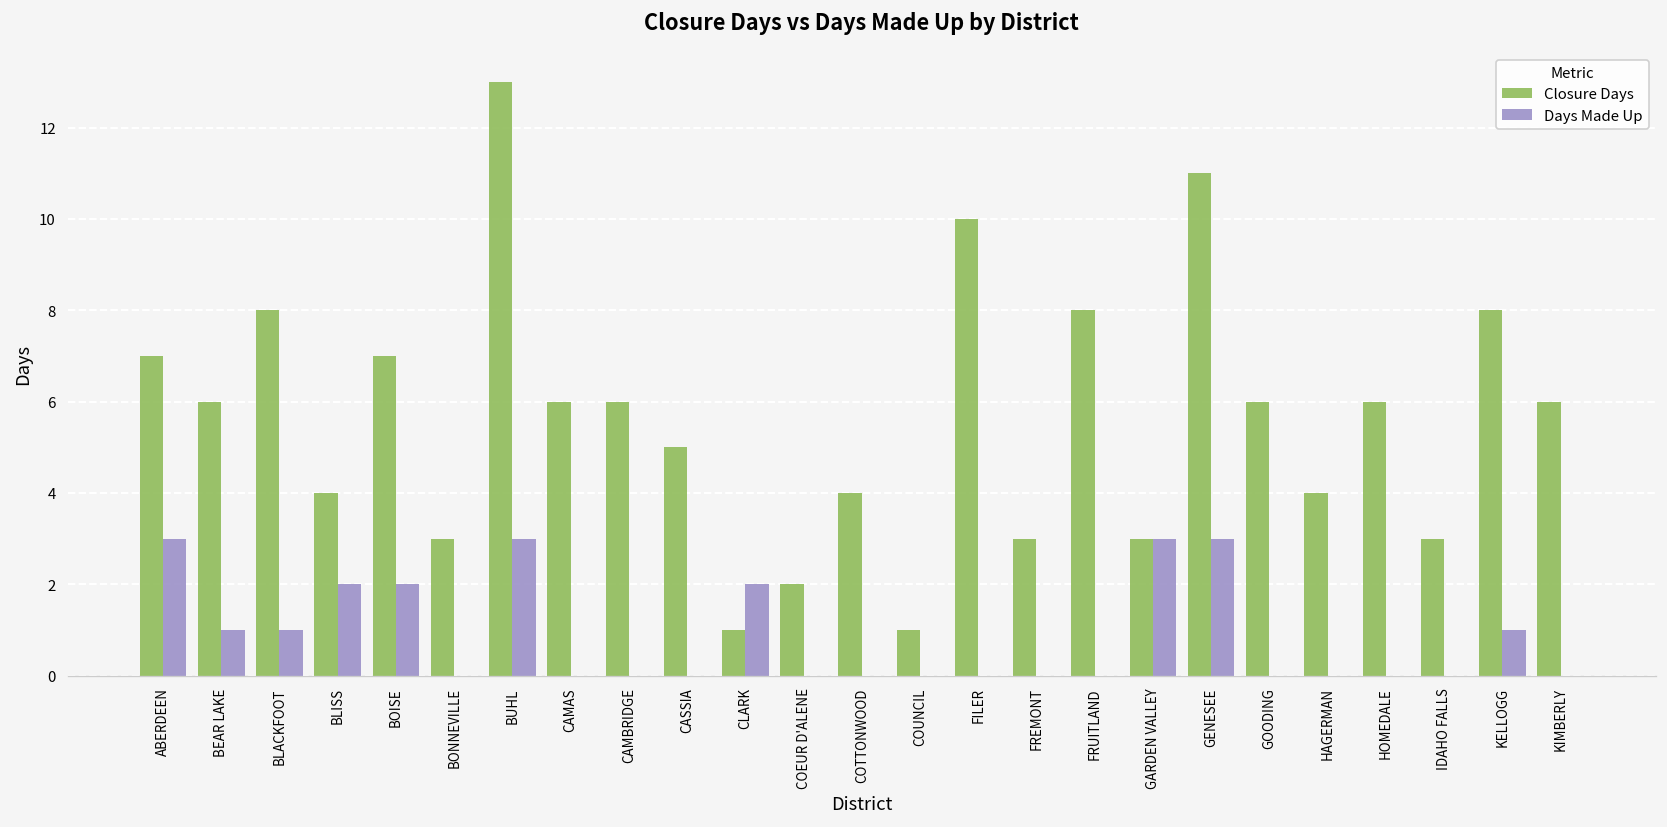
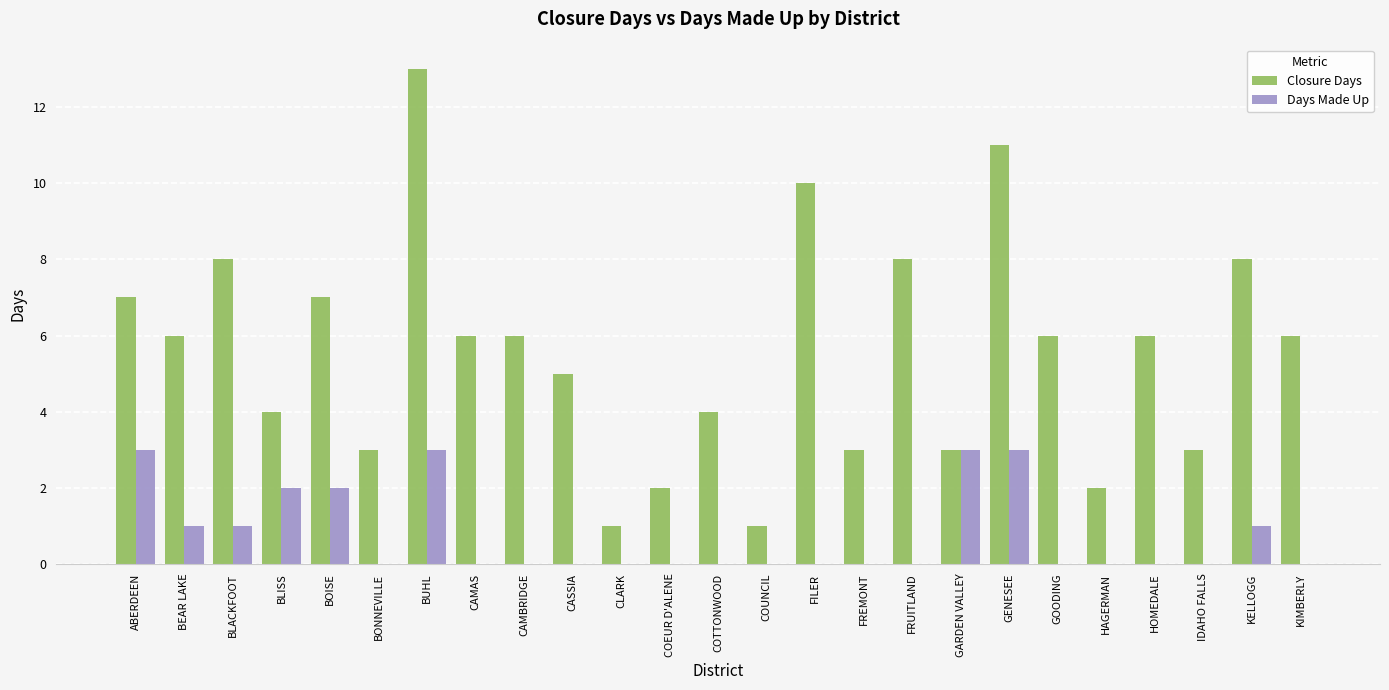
Days Made Up, CLARK: 2 -> 0
Closure Days, HAGERMAN: 4 -> 2
